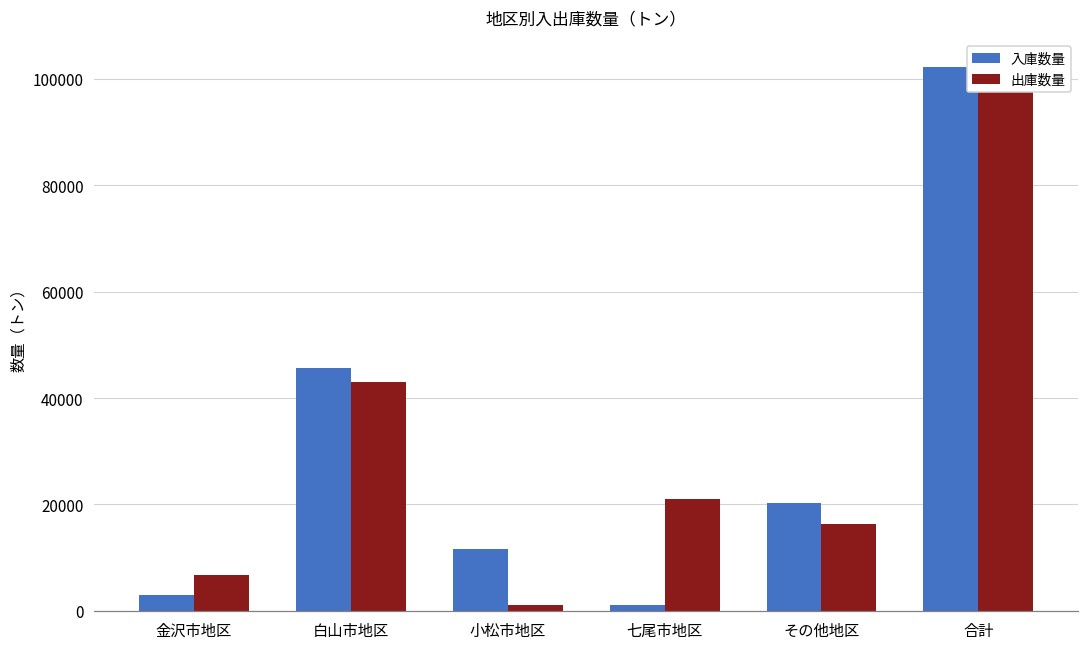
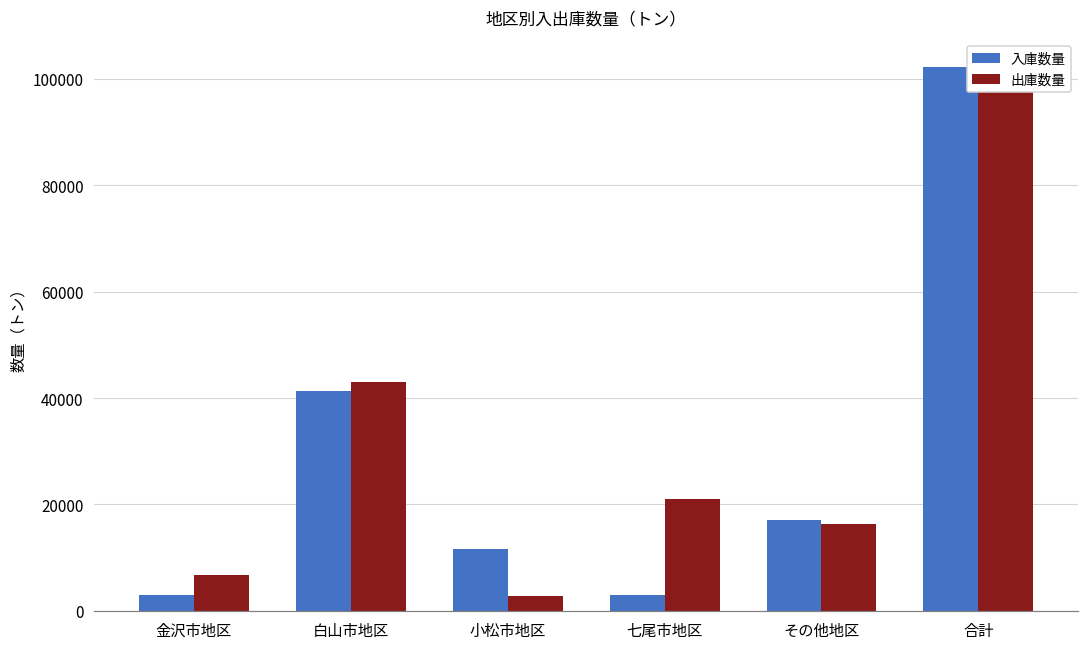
入庫数量, 白山市地区: 46000 -> 41000
出庫数量, 小松市地区: 1000 -> 3000
入庫数量, 七尾市地区: 1000 -> 3000
入庫数量, その他地区: 20000 -> 17000
